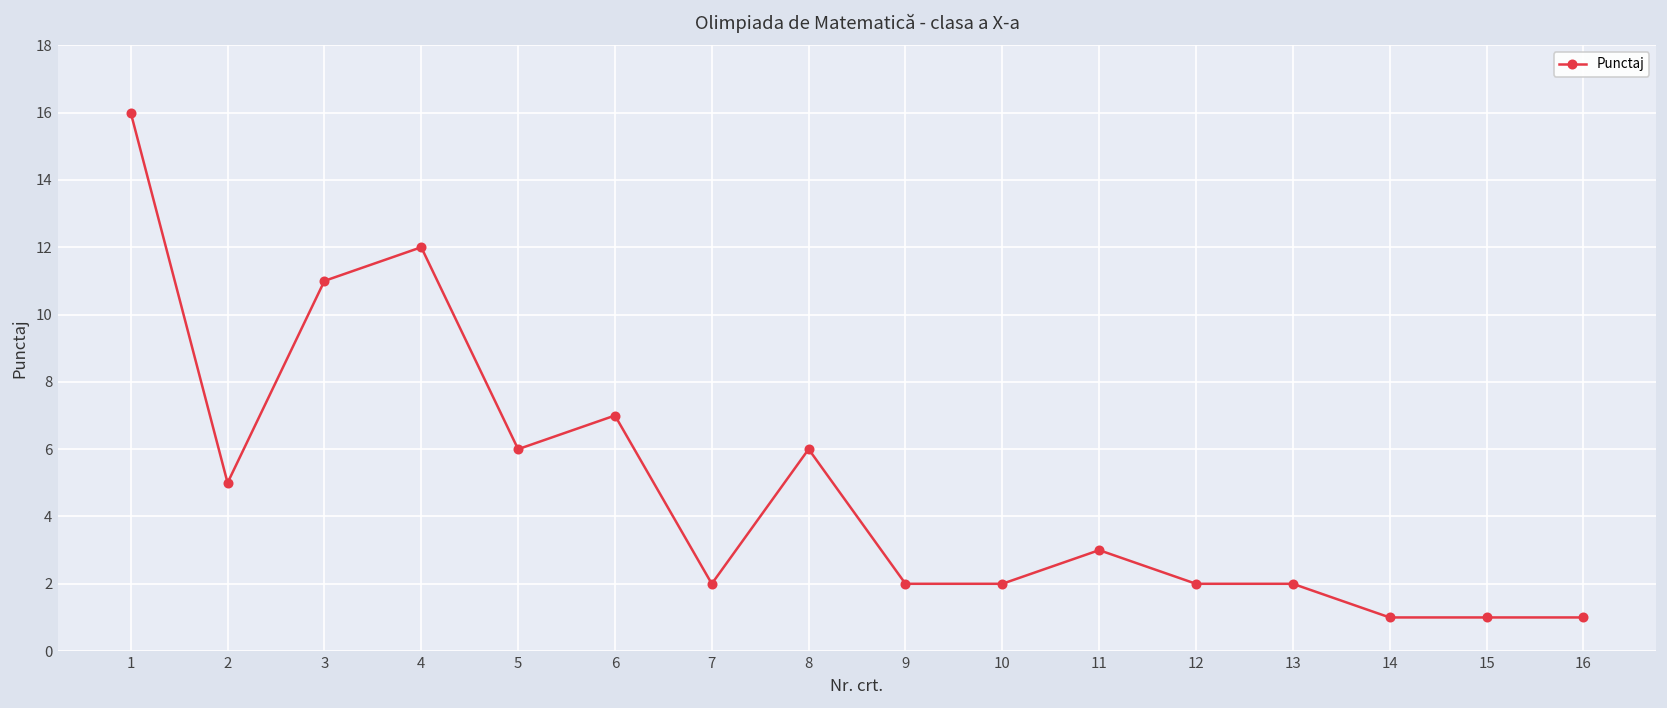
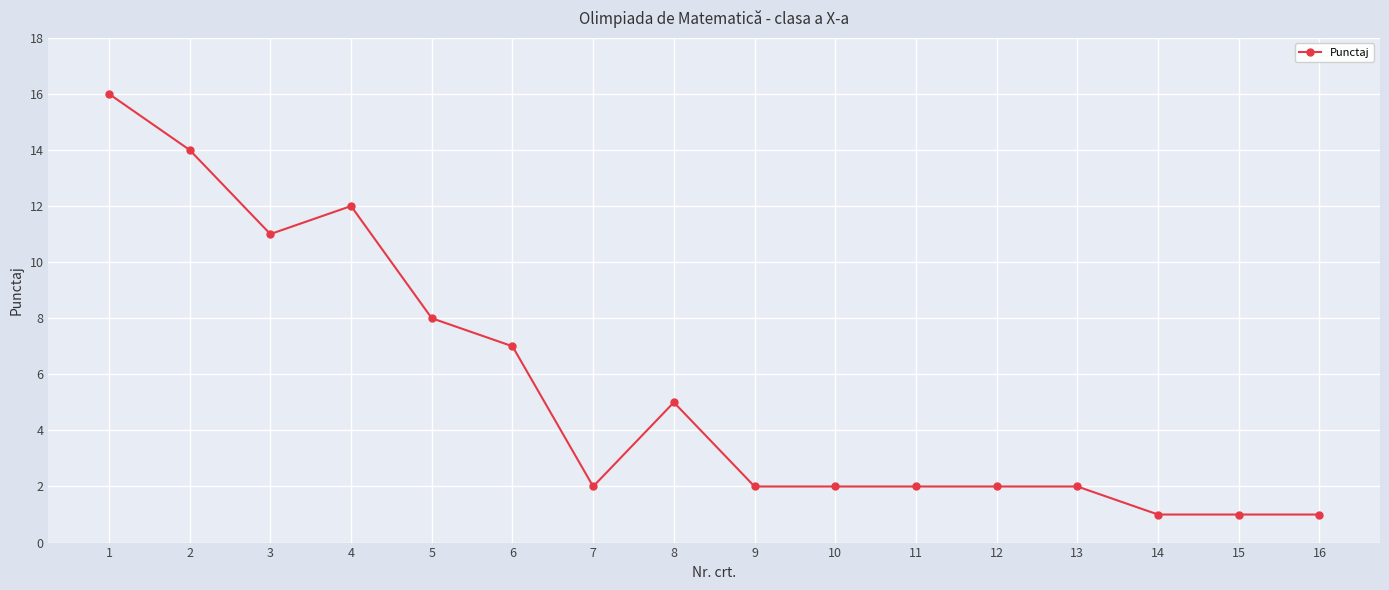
2: 5 -> 14
5: 6 -> 8
8: 6 -> 5
11: 3 -> 2
